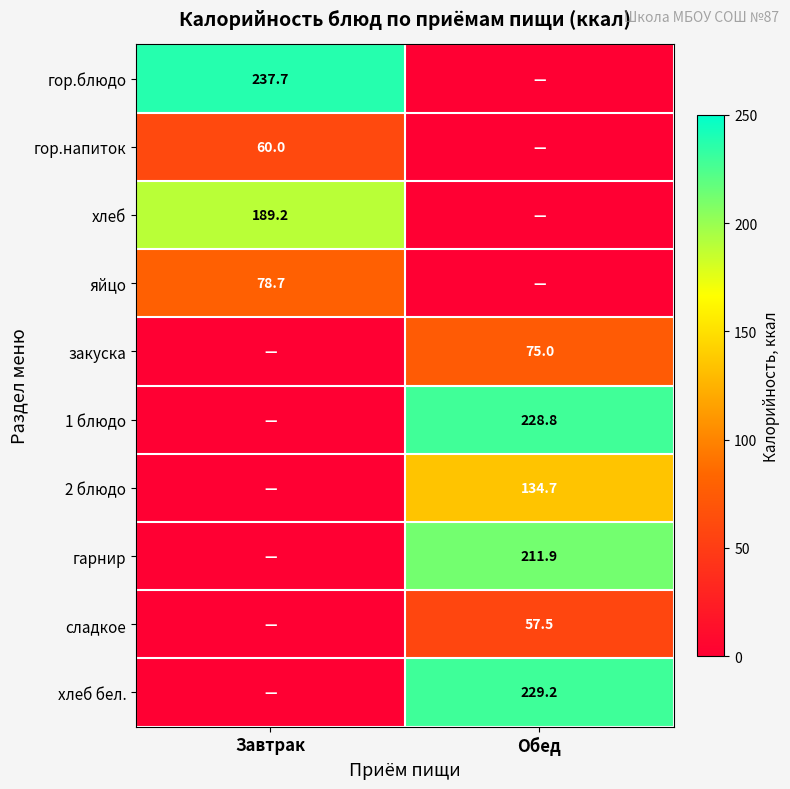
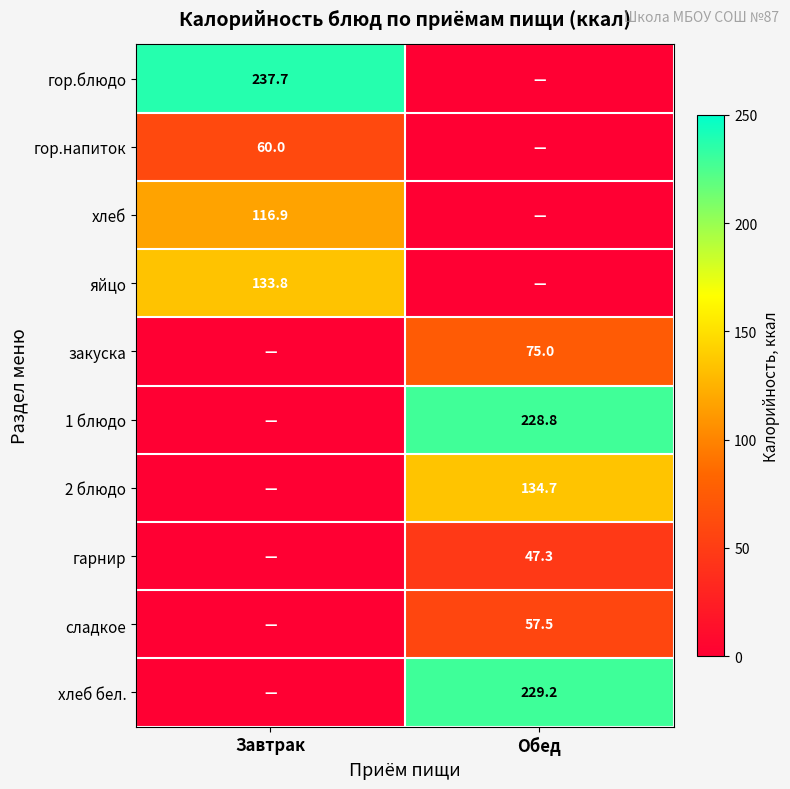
хлеб, Завтрак: 189.2 -> 116.9
яйцо, Завтрак: 78.7 -> 133.8
гарнир, Обед: 211.9 -> 47.3
